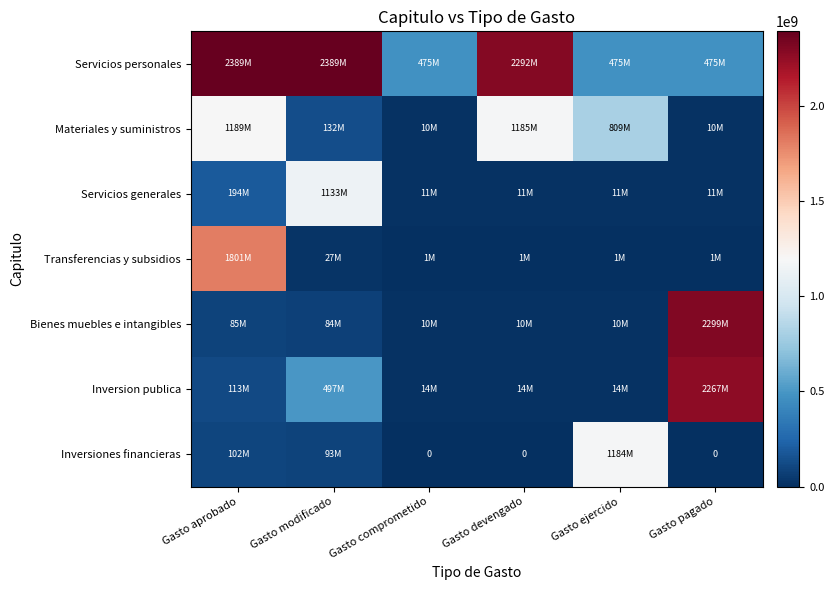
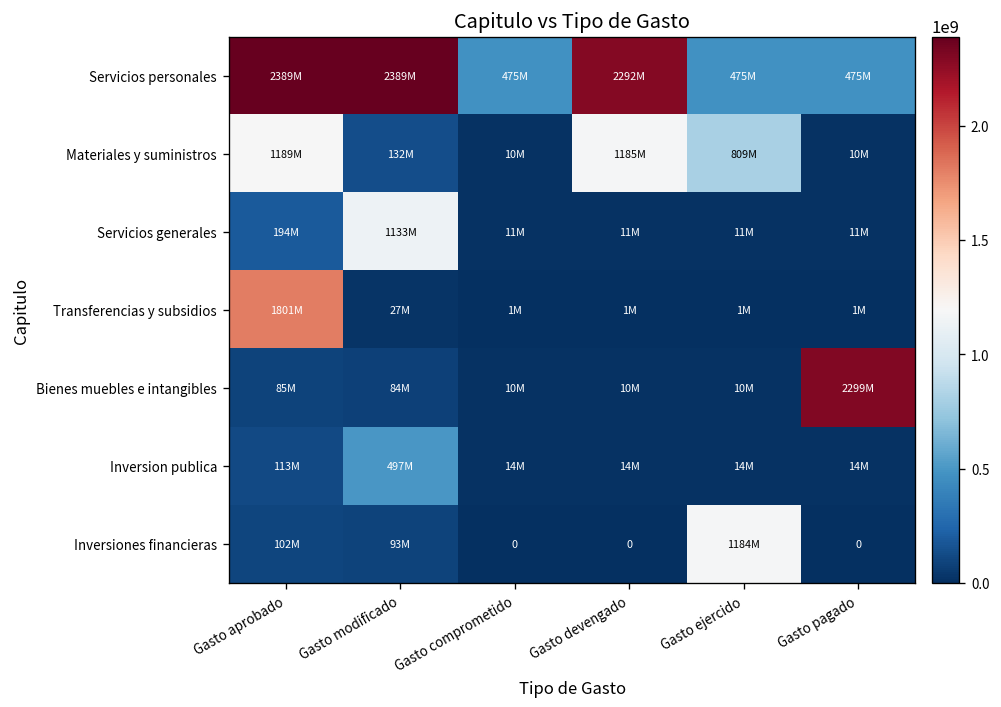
Inversion publica, Gasto pagado: 2267M -> 14M
